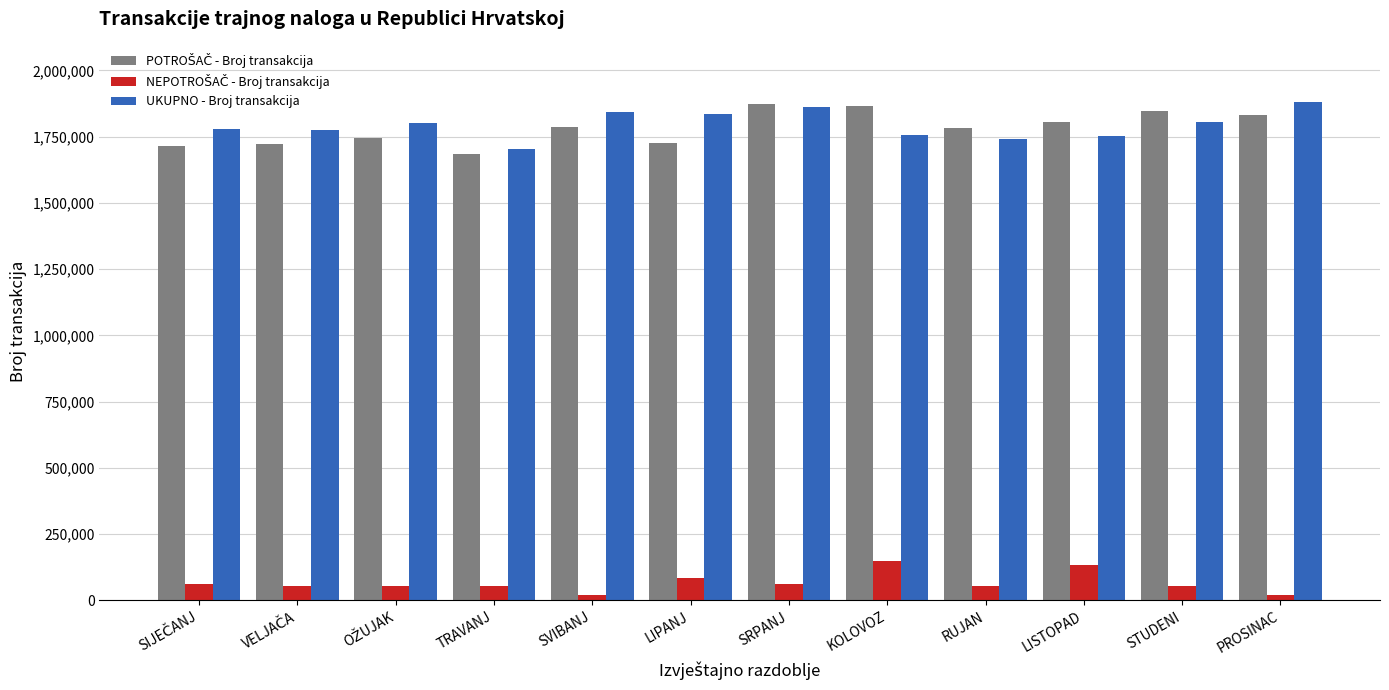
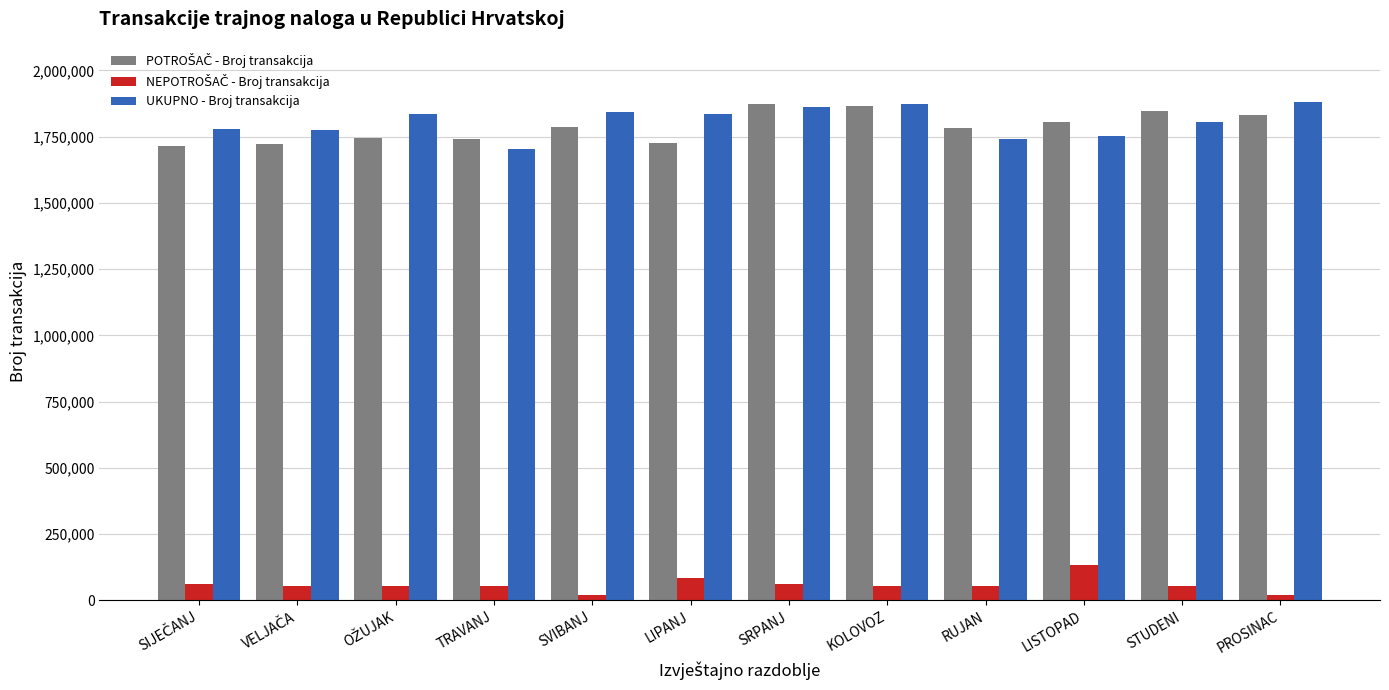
UKUPNO - Broj transakcija, OŽUJAK: 1,800,000 -> 1,830,000
POTROŠAČ - Broj transakcija, TRAVANJ: 1,680,000 -> 1,740,000
NEPOTROŠAČ - Broj transakcija, KOLOVOZ: 150,000 -> 50,000
UKUPNO - Broj transakcija, KOLOVOZ: 1,760,000 -> 1,870,000
